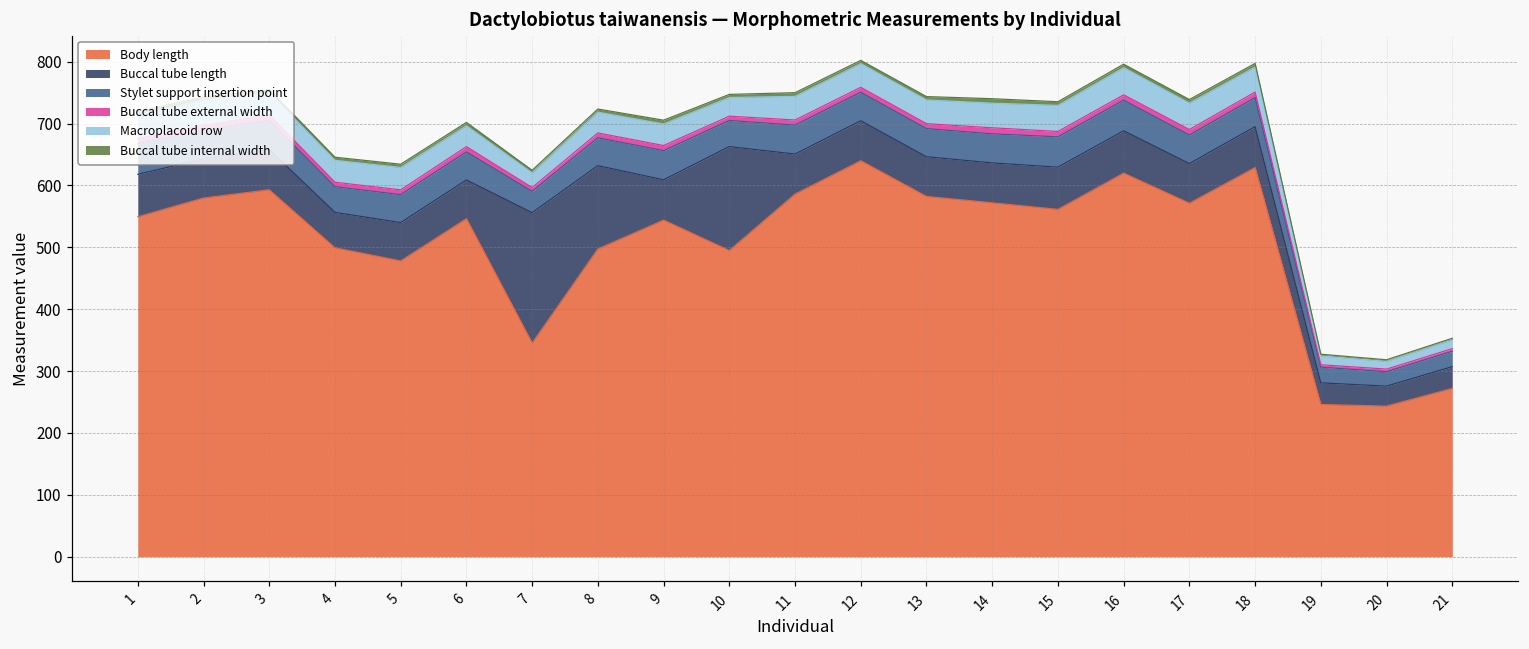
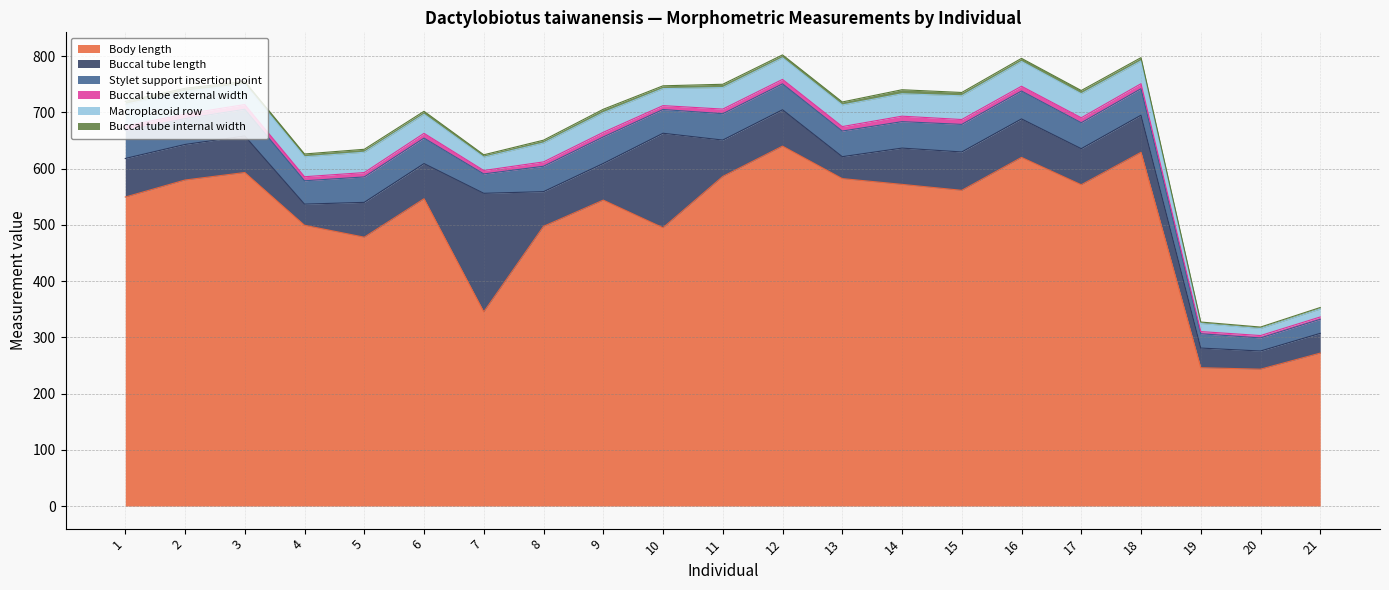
Buccal tube length, 4: 60 -> 40
Buccal tube length, 8: 130 -> 60
Buccal tube length, 13: 60 -> 40
